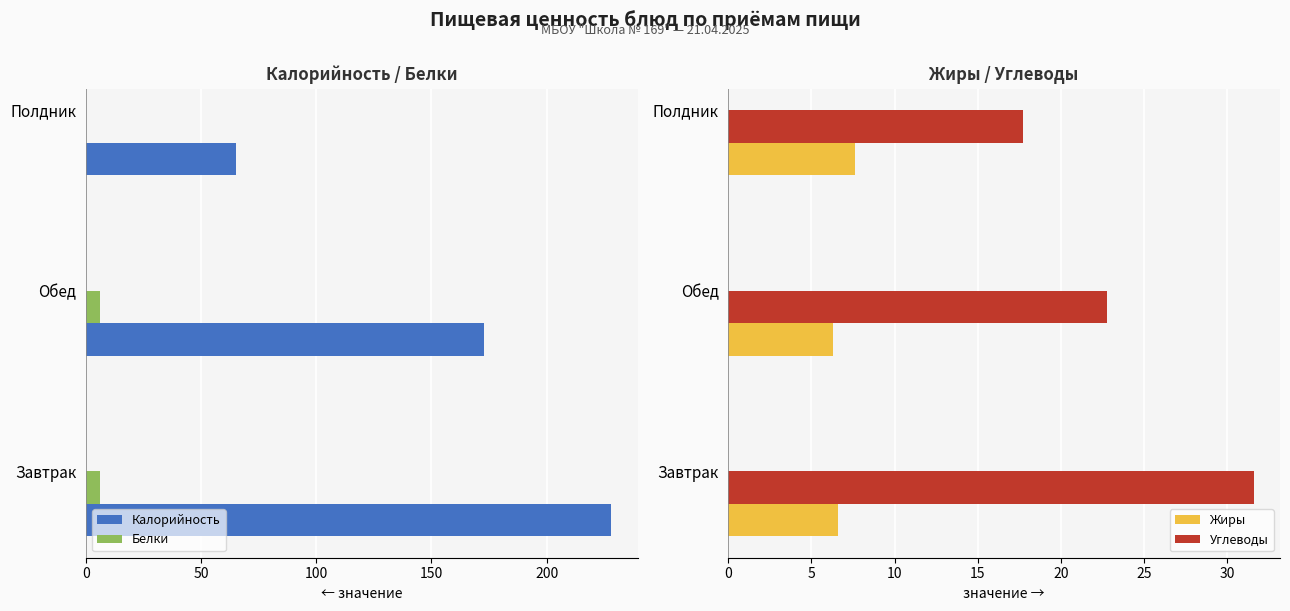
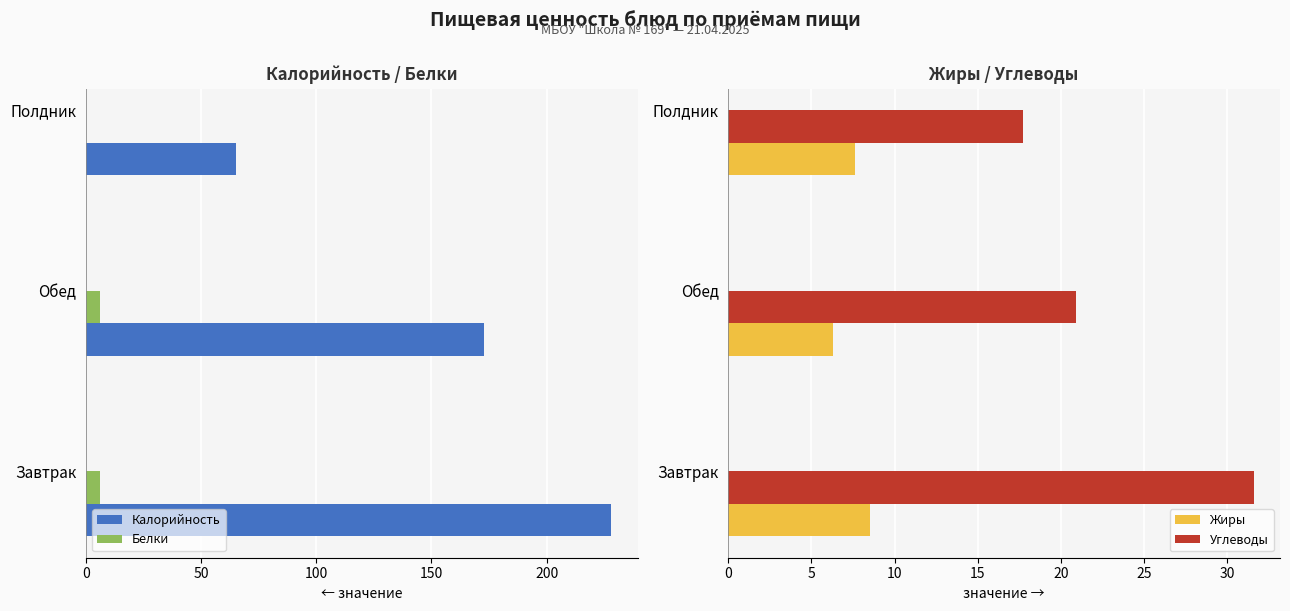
Жиры / Углеводы, Углеводы, Обед: 22.8 -> 20.9
Жиры / Углеводы, Жиры, Завтрак: 6.6 -> 8.5
